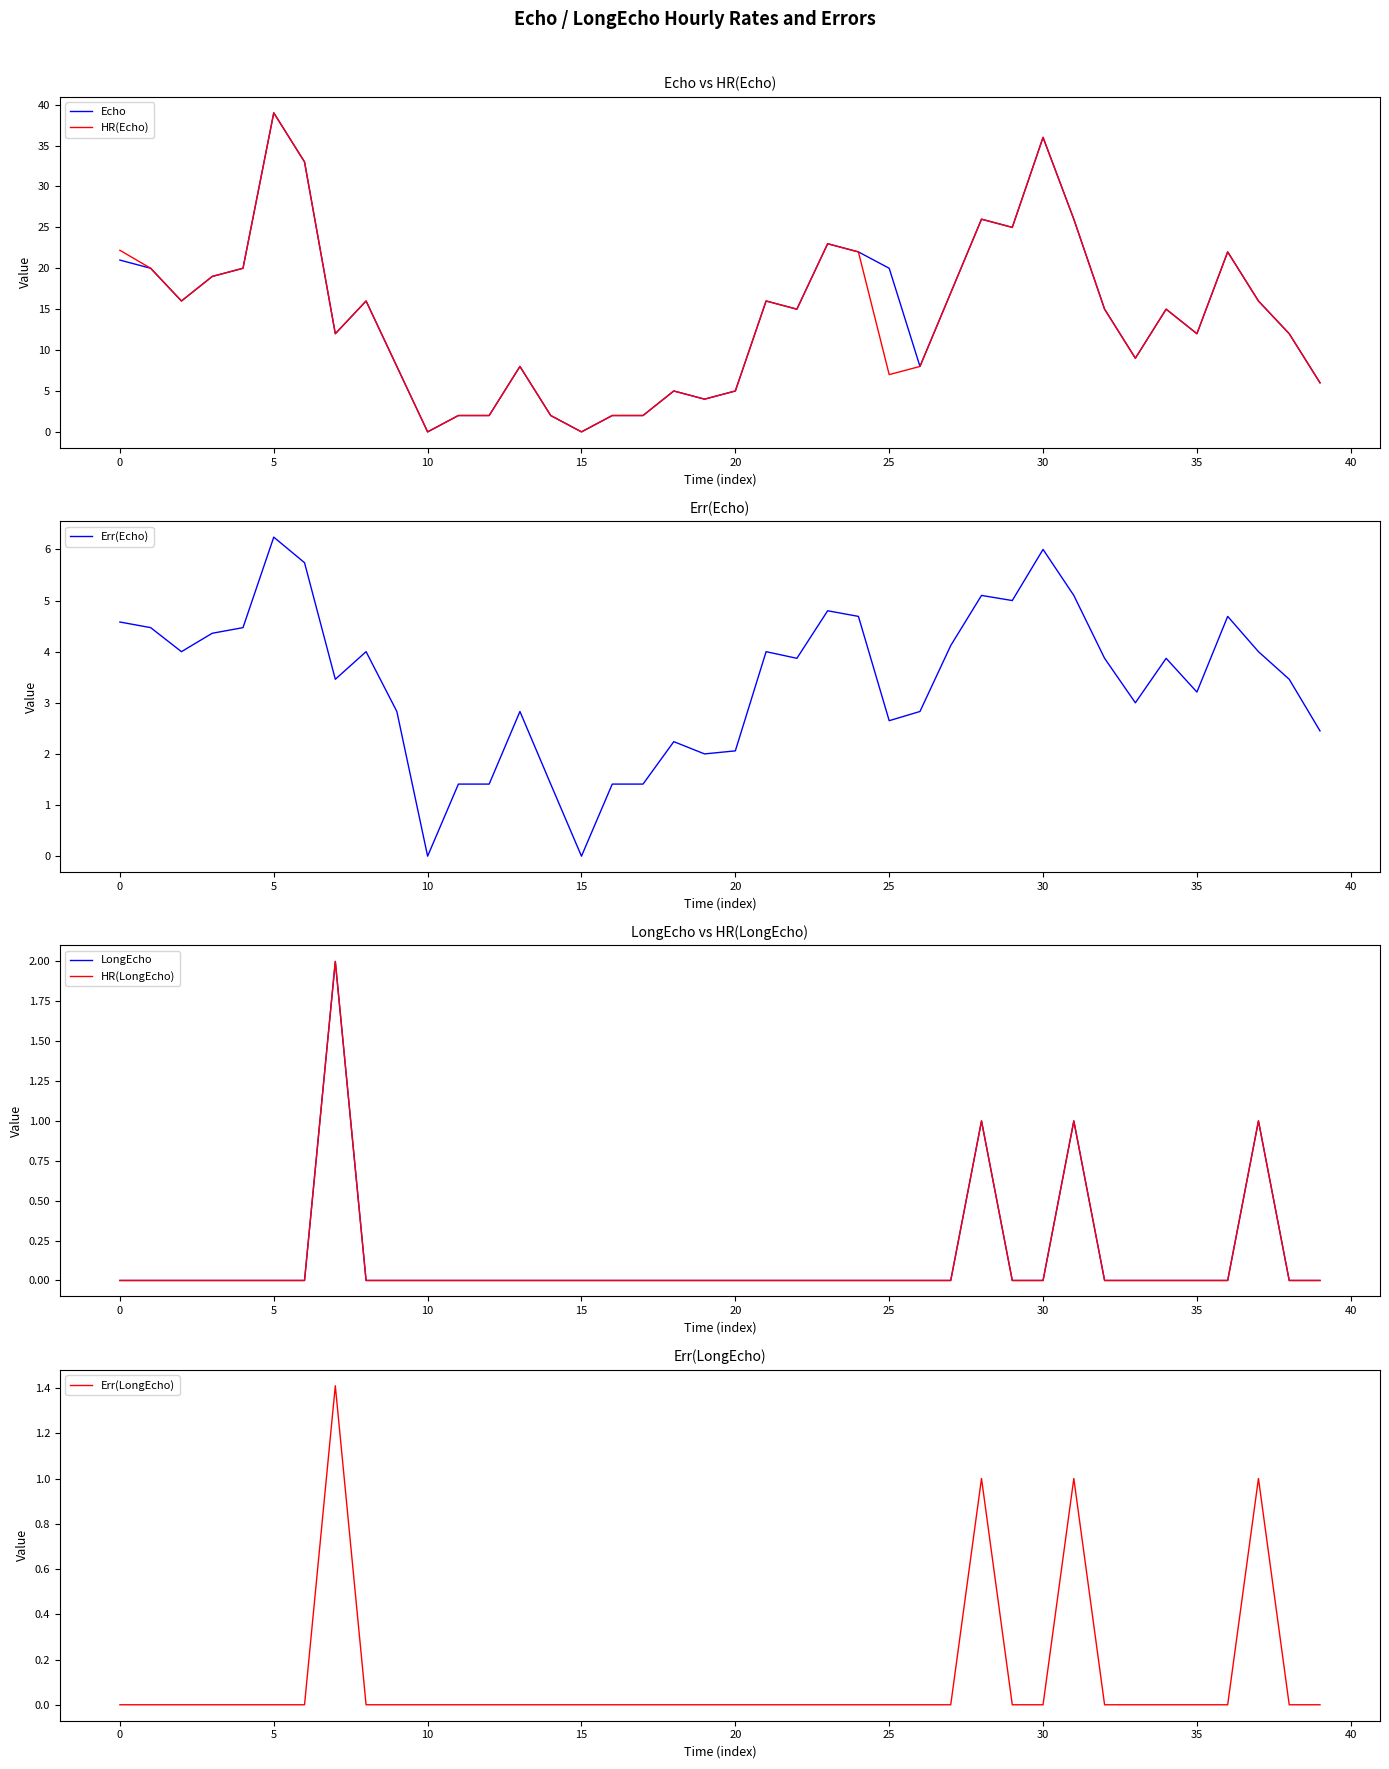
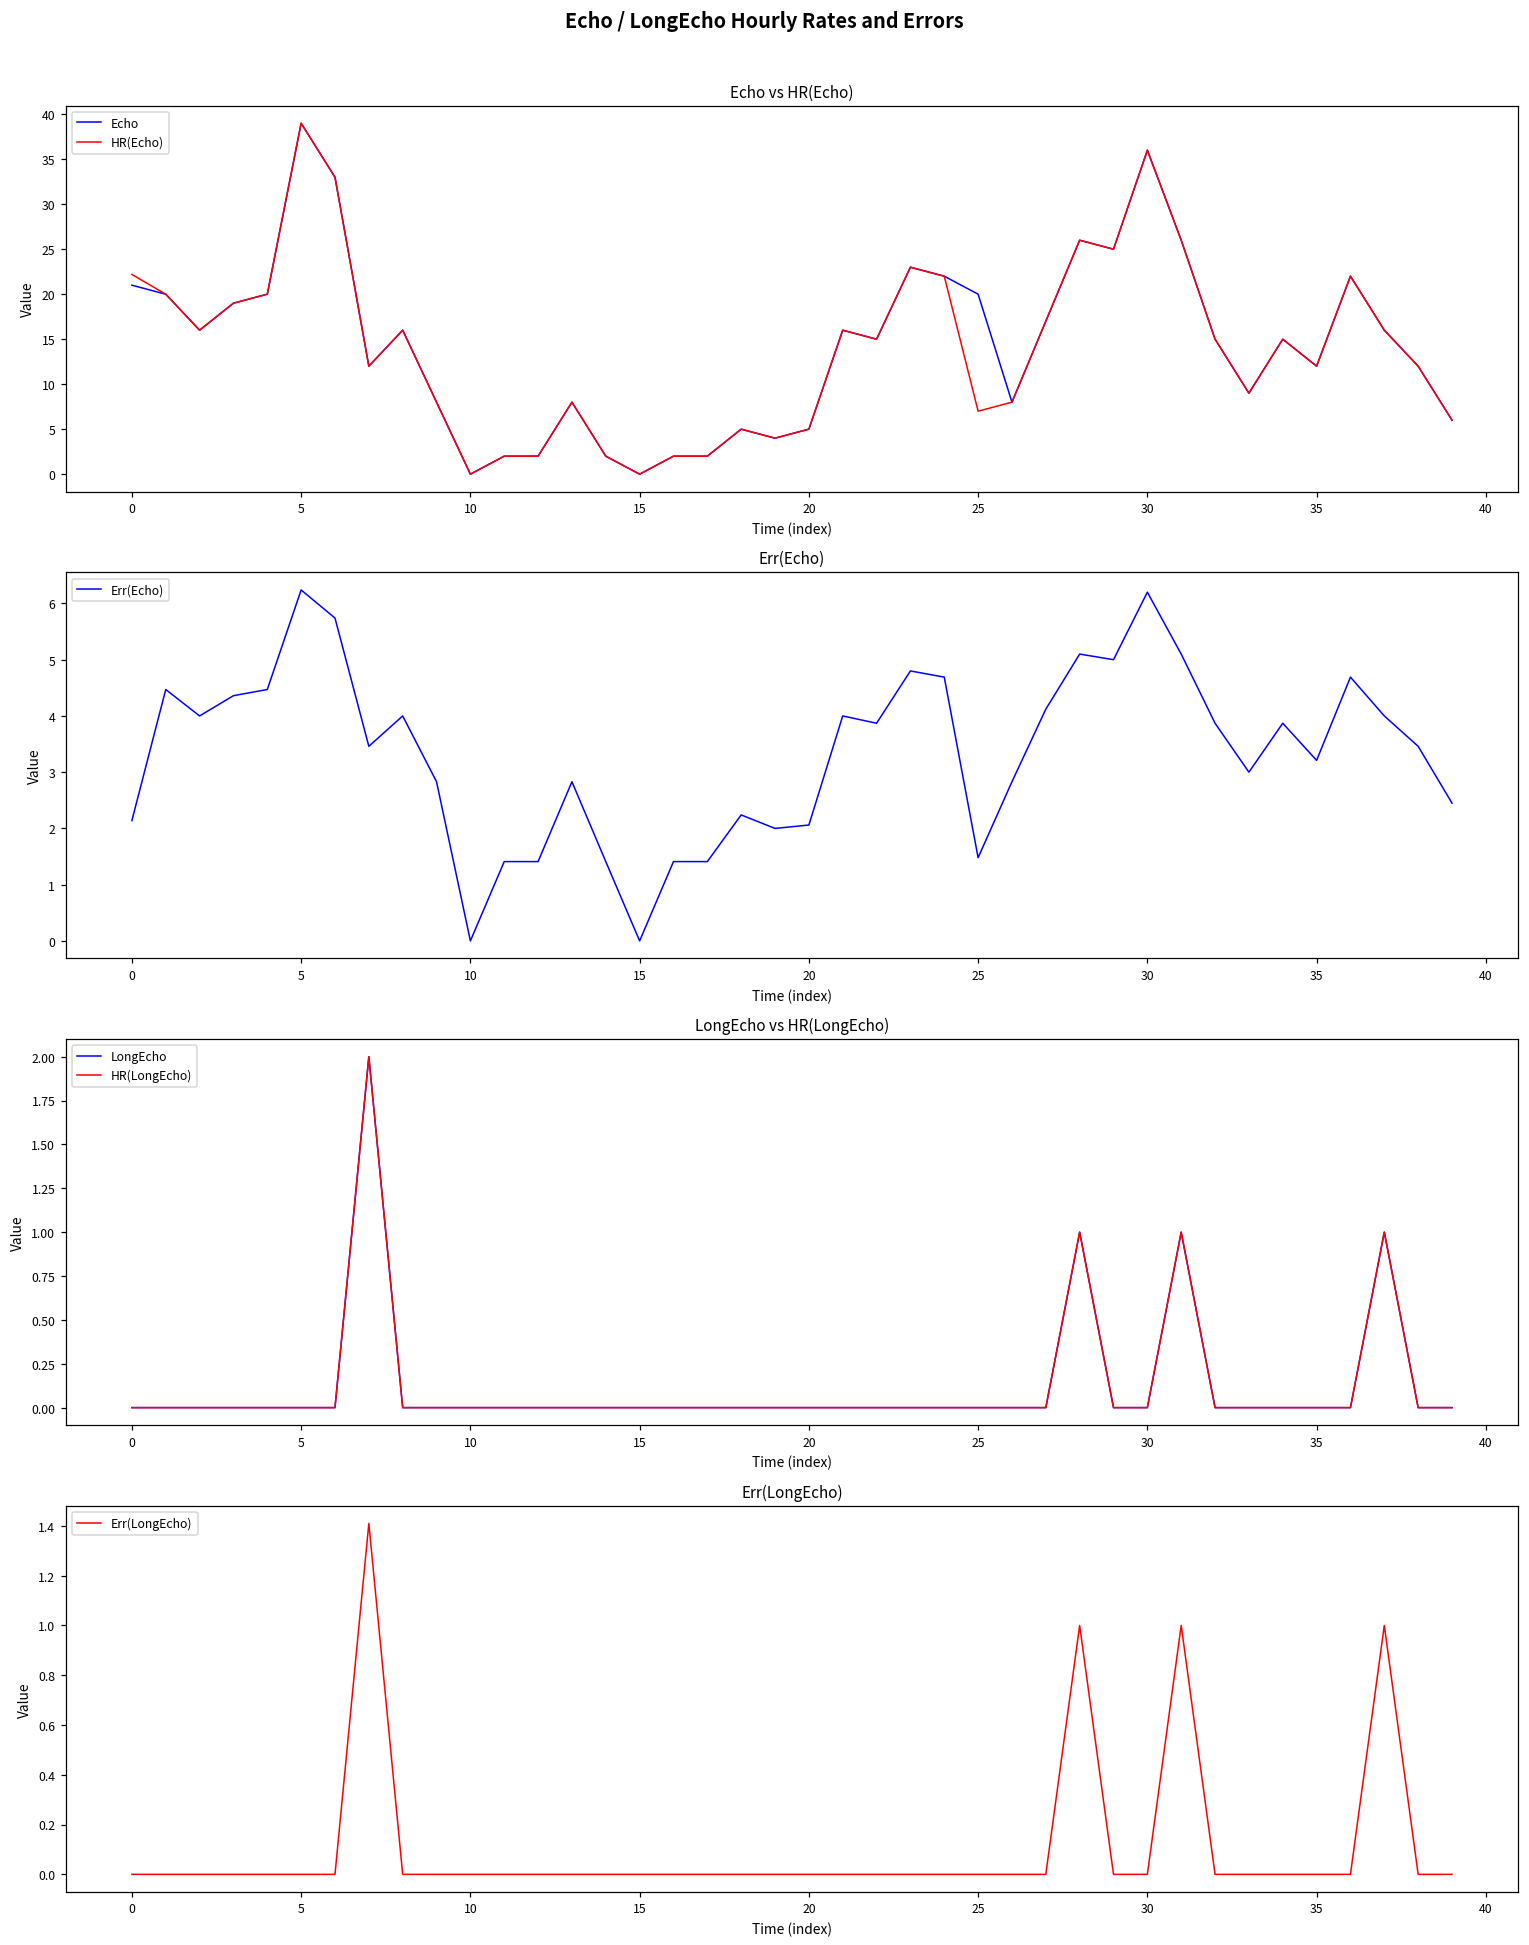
Err(Echo), 0: 4.6 -> 2.1
Err(Echo), 25: 2.7 -> 1.5
Err(Echo), 30: 6.0 -> 6.2
